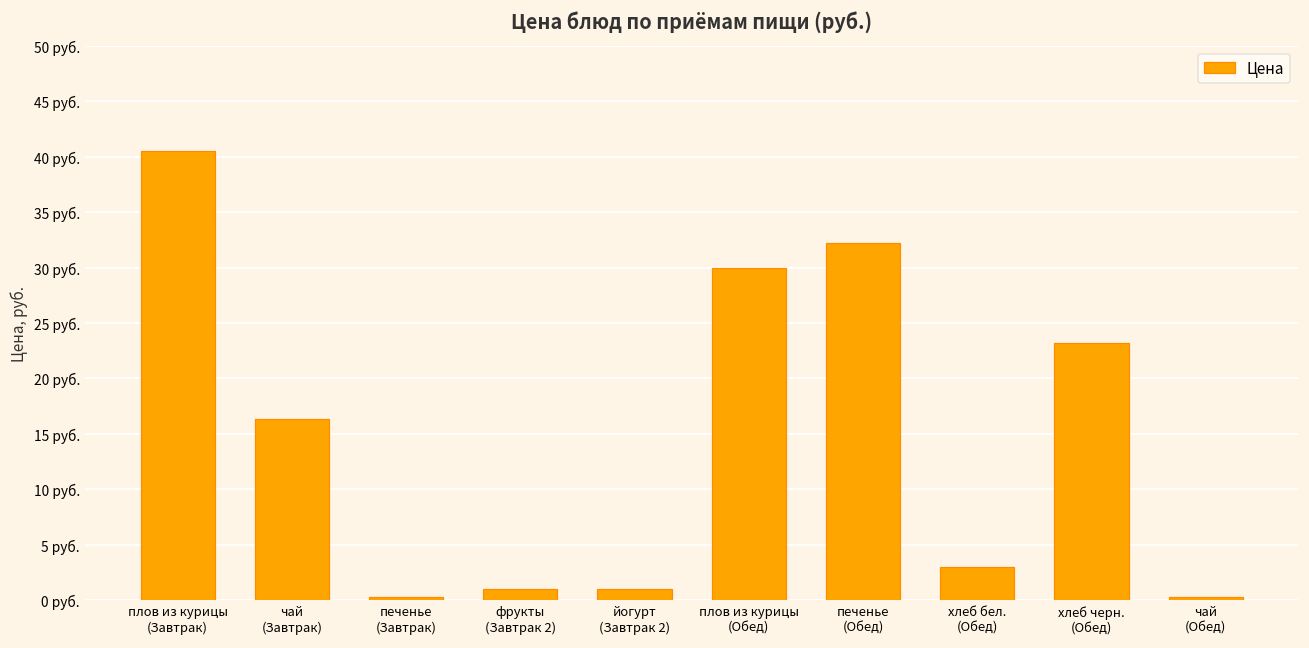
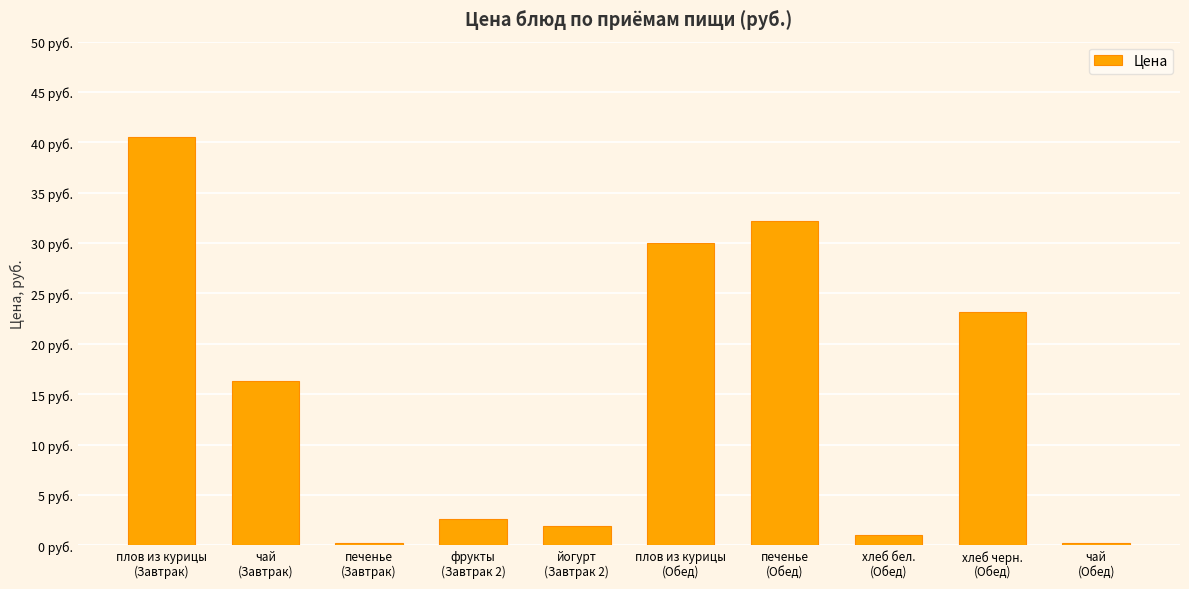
фрукты (Завтрак 2): 1.0 руб. -> 2.6 руб.
йогурт (Завтрак 2): 1.0 руб. -> 1.9 руб.
хлеб бел. (Обед): 3 руб. -> 1 руб.
